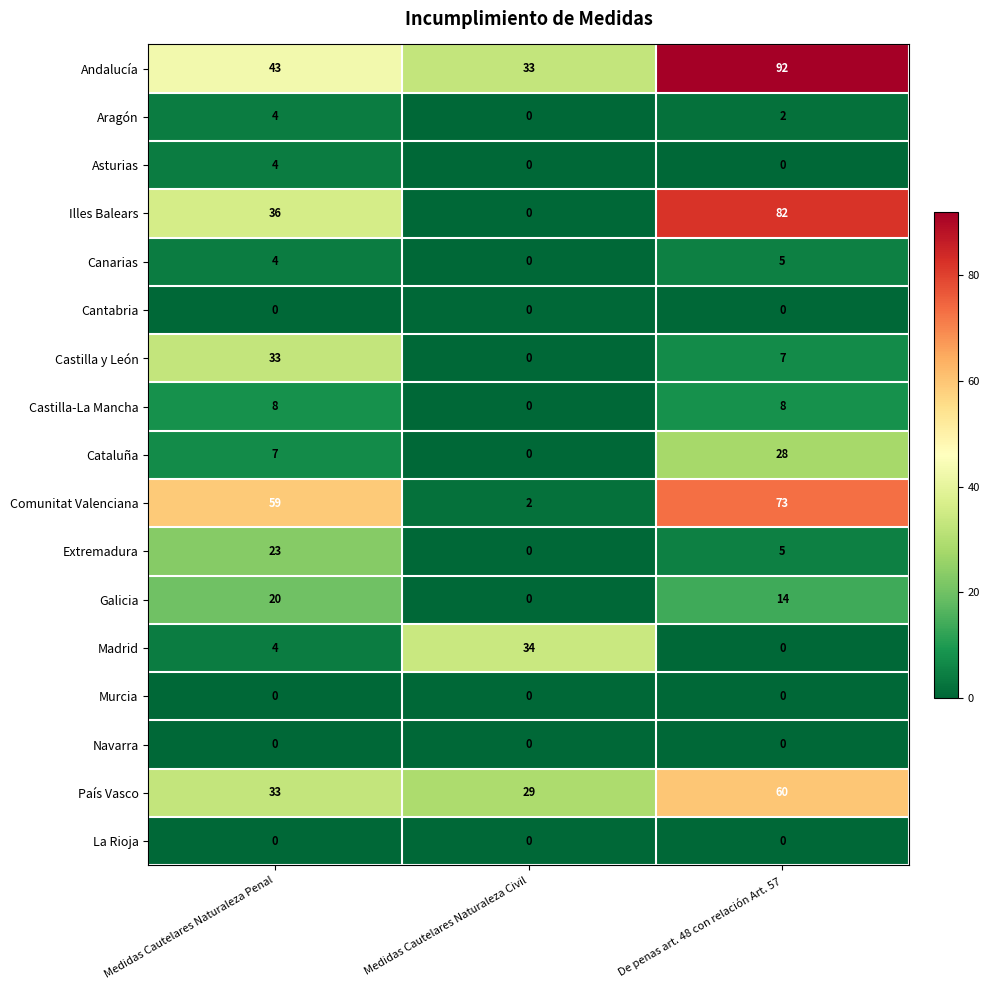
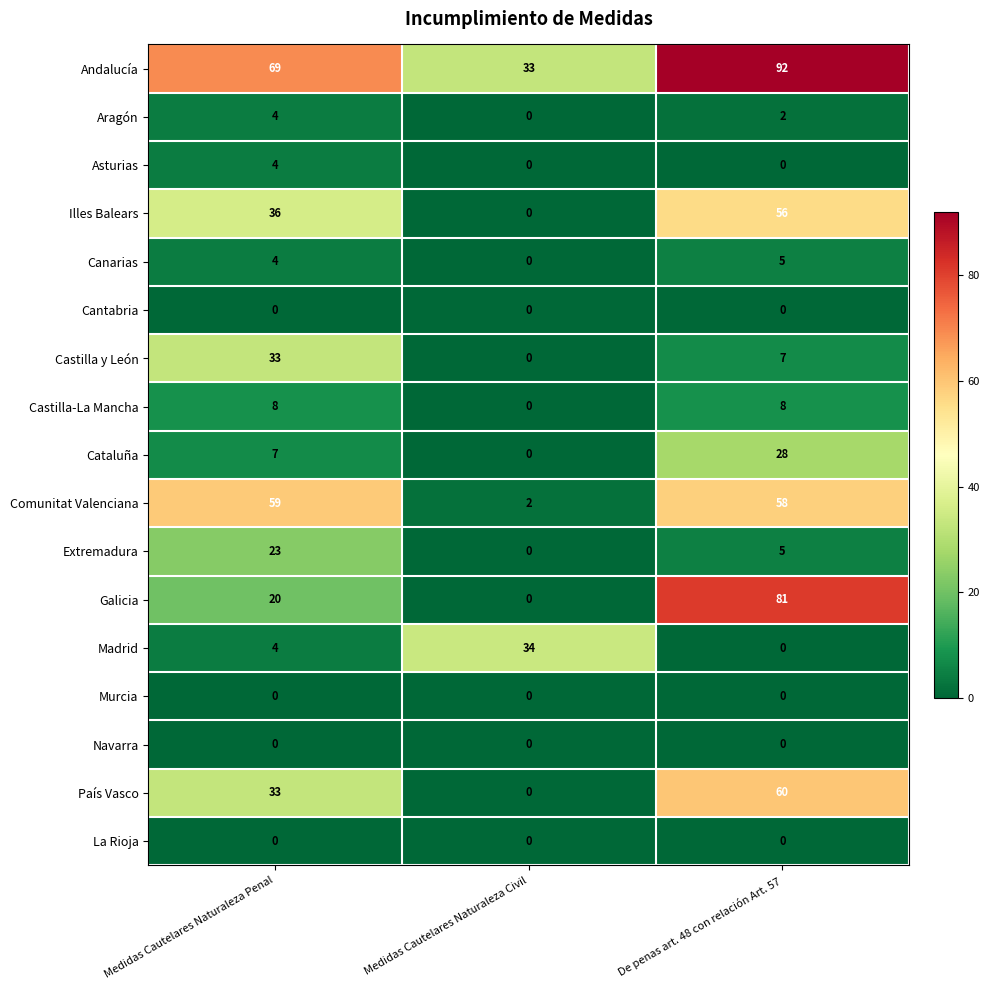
Andalucía, Medidas Cautelares Naturaleza Penal: 43 -> 69
Illes Balears, De penas art. 48 con relación Art. 57: 82 -> 56
Comunitat Valenciana, De penas art. 48 con relación Art. 57: 73 -> 58
Galicia, De penas art. 48 con relación Art. 57: 14 -> 81
País Vasco, Medidas Cautelares Naturaleza Civil: 29 -> 0
